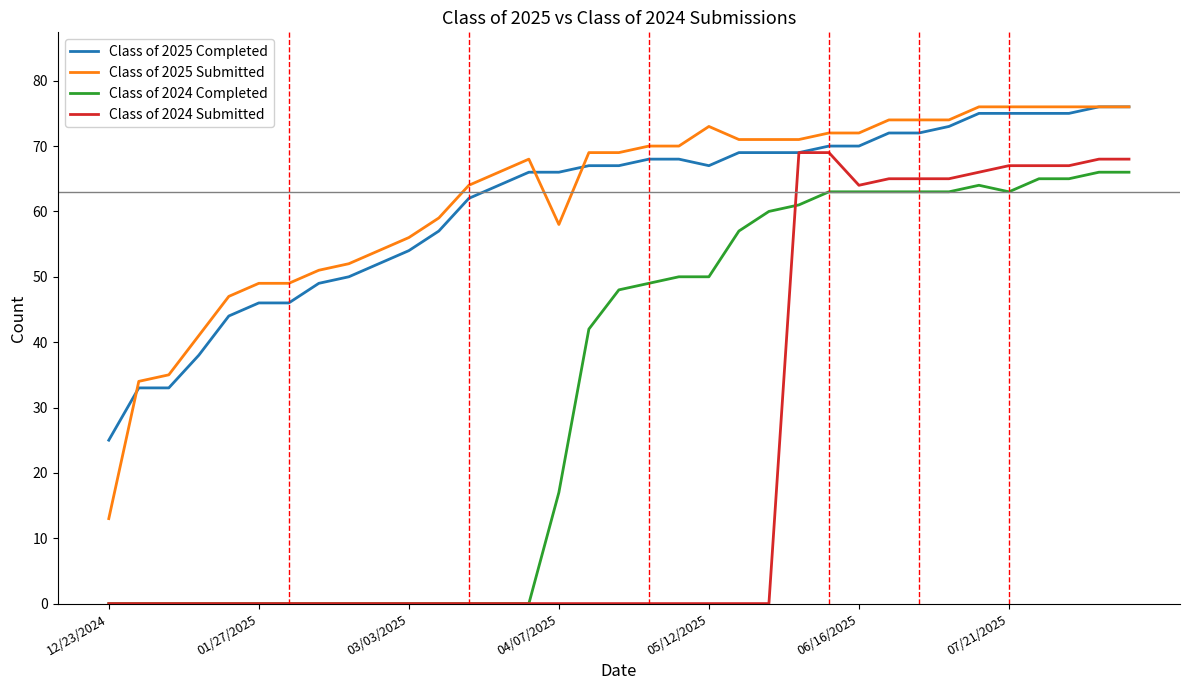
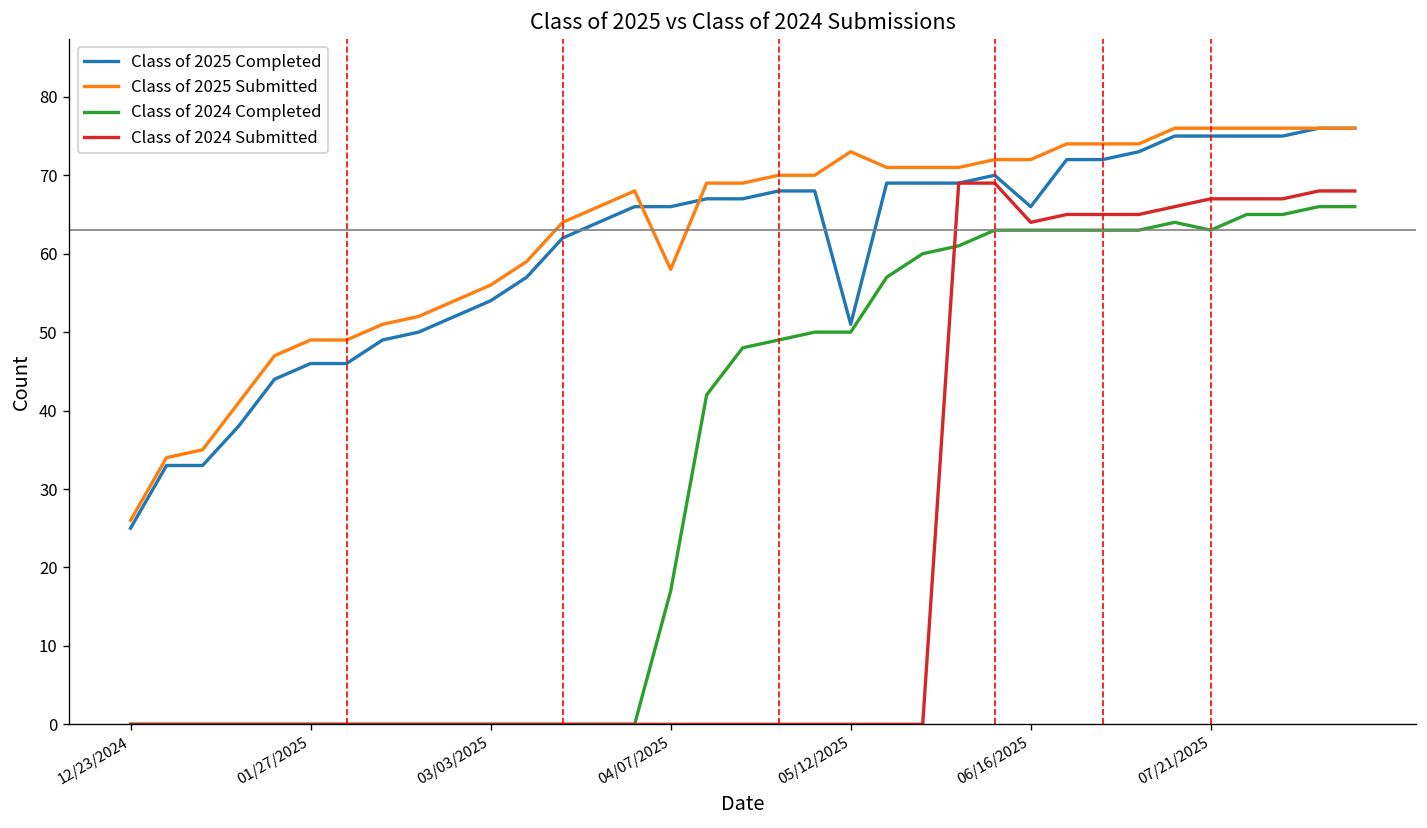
Class of 2025 Submitted, 12/23/2024: 13 -> 26
Class of 2025 Completed, 05/12/2025: 67 -> 51
Class of 2025 Completed, 06/16/2025: 70 -> 66
